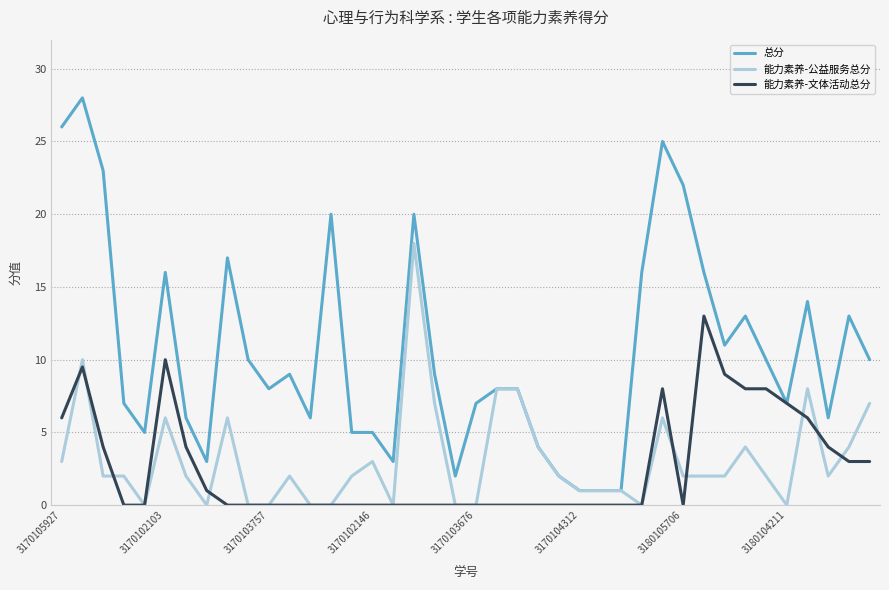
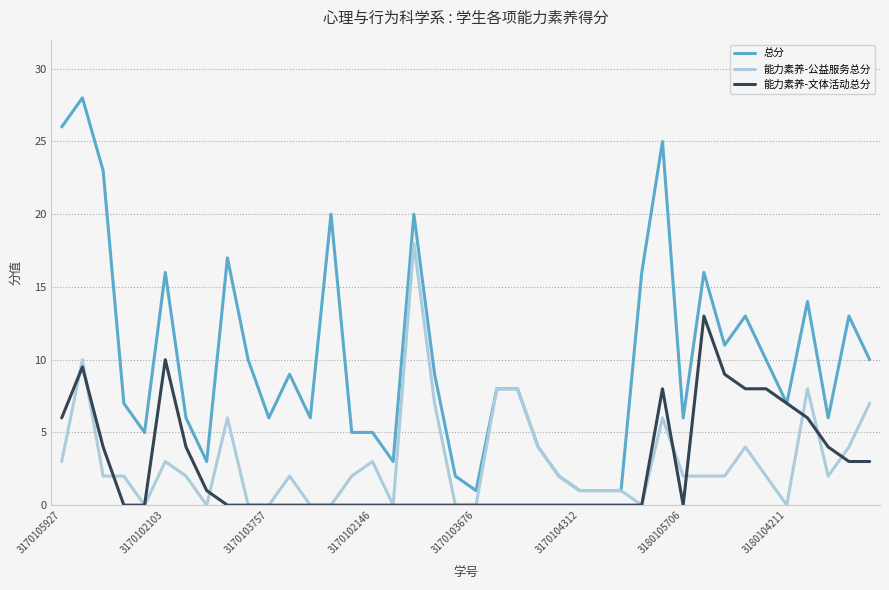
能力素养-公益服务总分, 3170102103: 6 -> 3
总分, 3170103757: 8 -> 6
总分, 3170103676: 7 -> 1
总分, 3180105706: 22 -> 6
